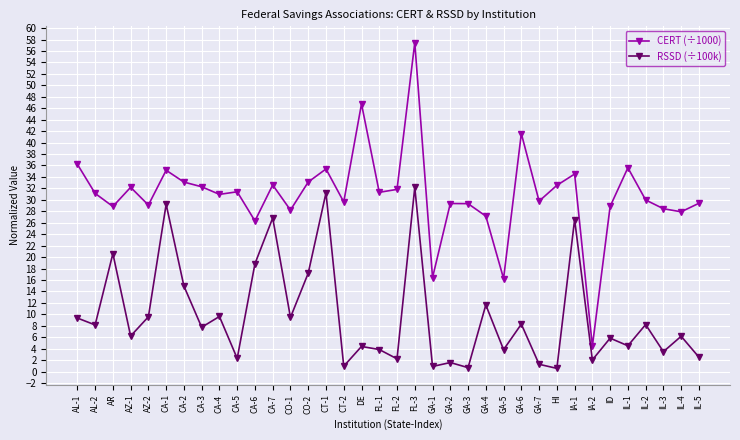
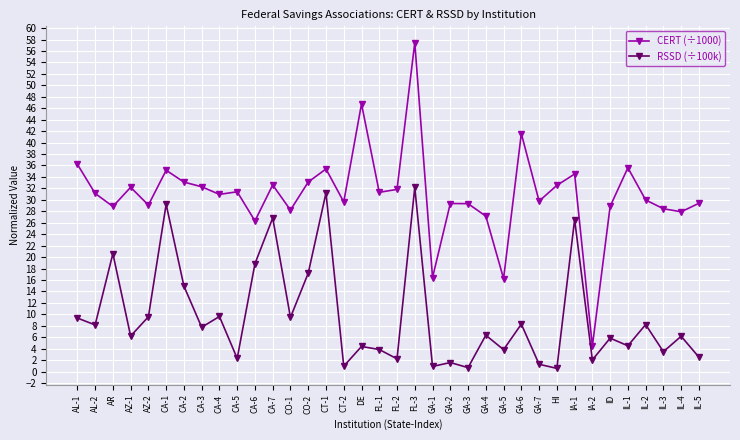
RSSD (÷100k), GA-4: 12 -> 6
